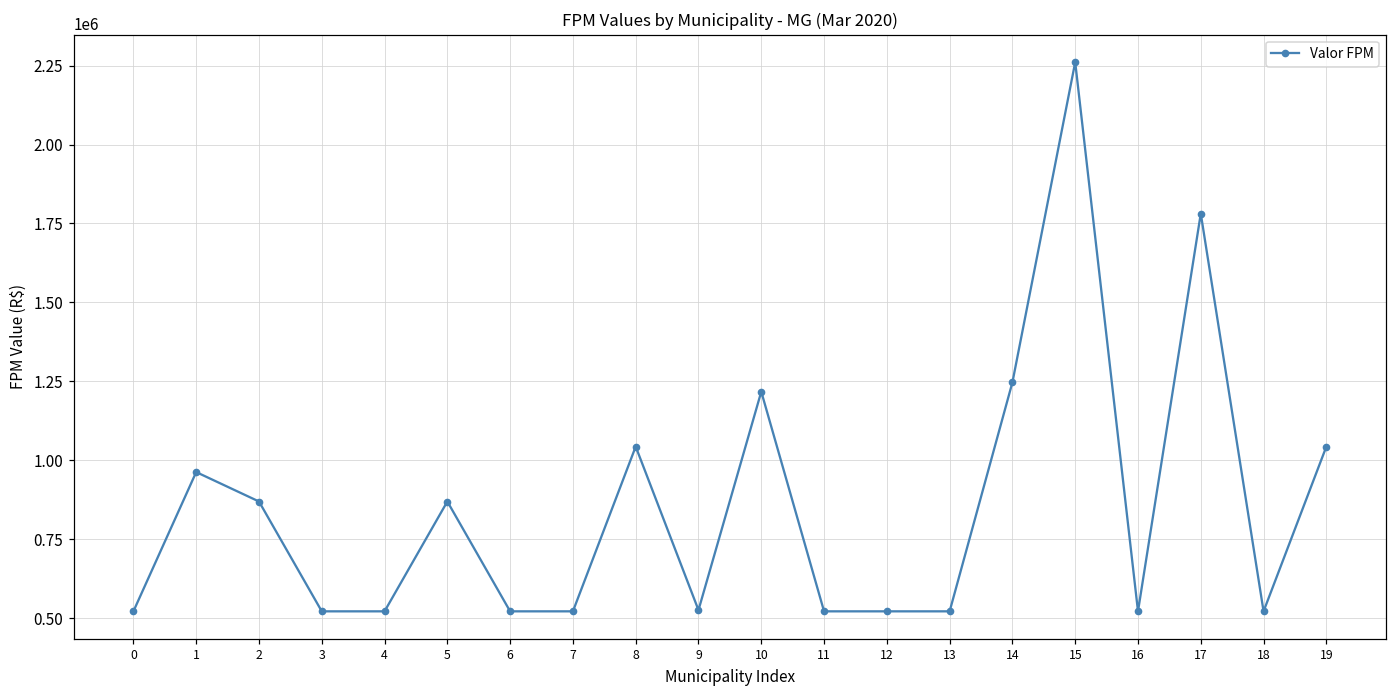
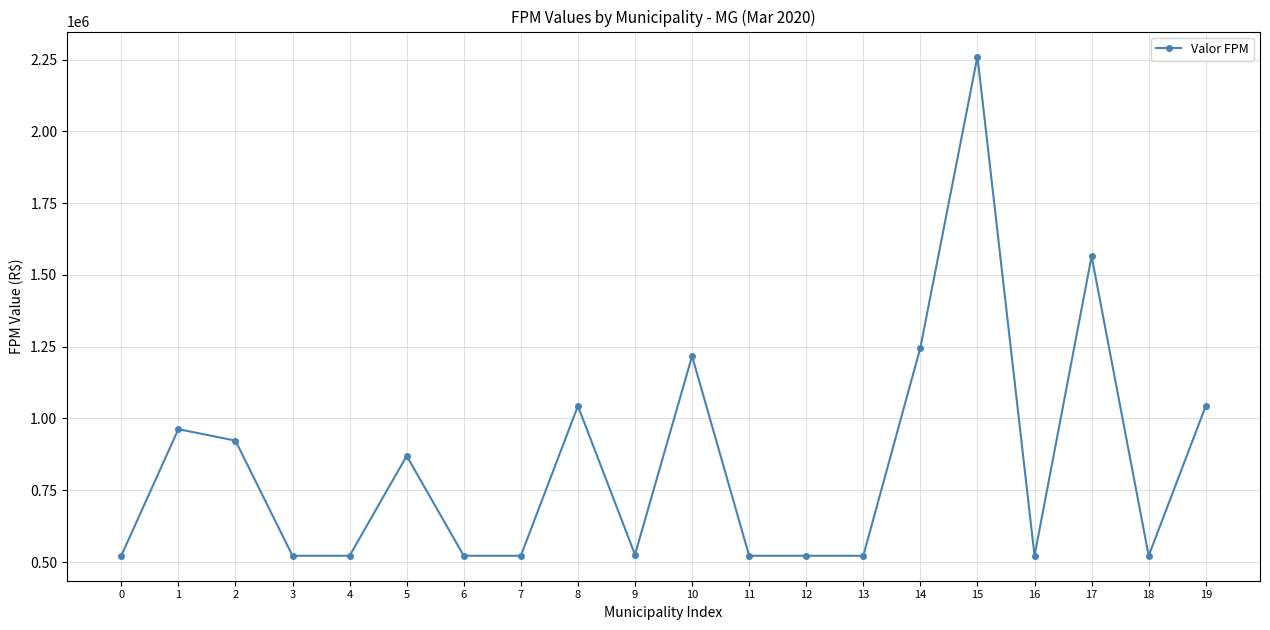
2: 870000 -> 920000
17: 1780000 -> 1570000
